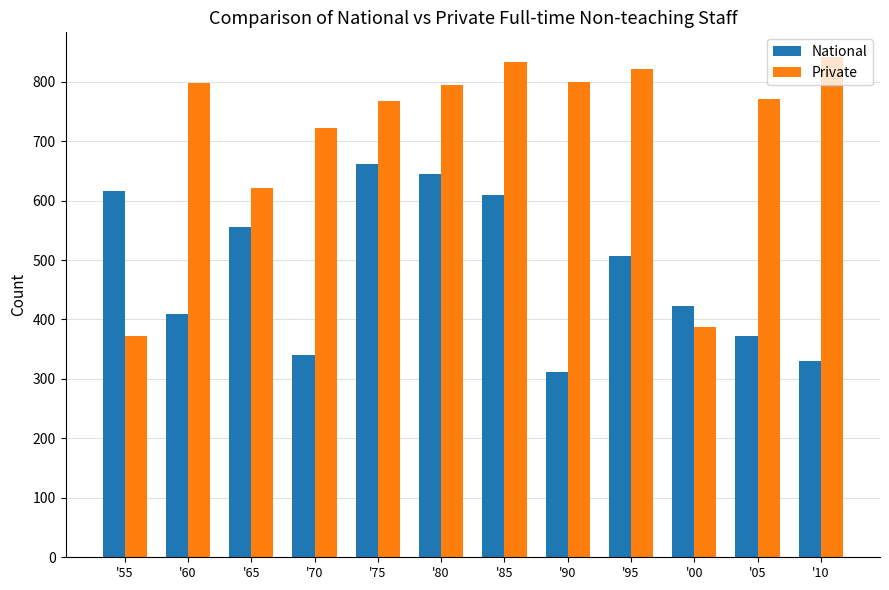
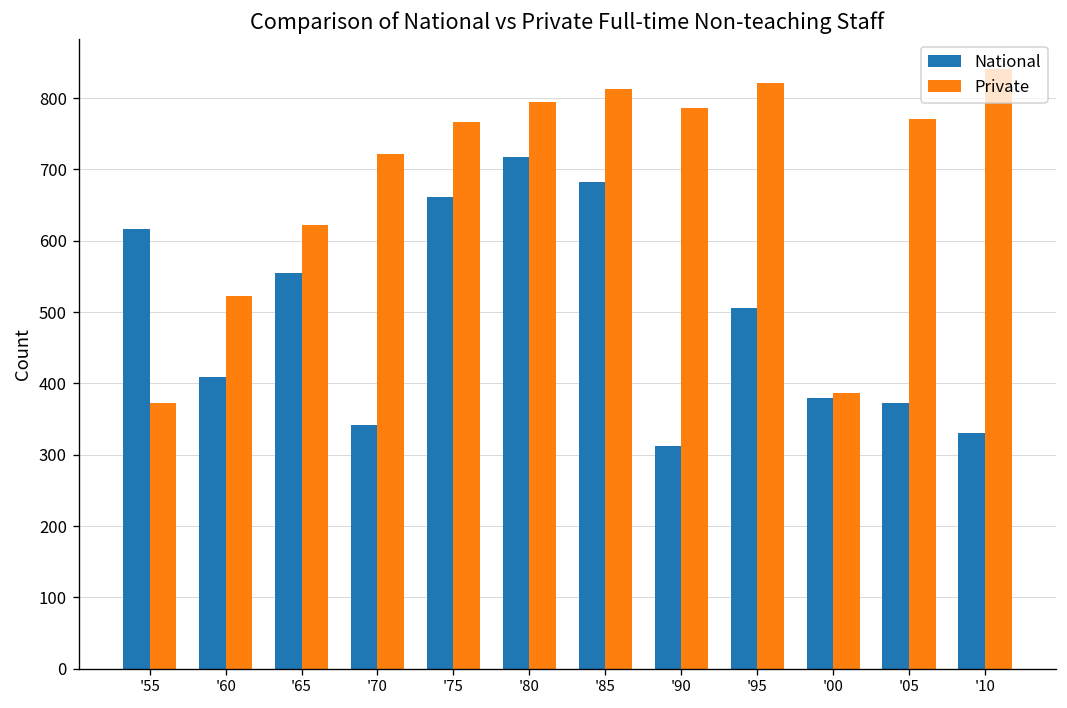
Private, '60: 800 -> 520
National, '80: 650 -> 720
National, '85: 610 -> 680
Private, '85: 830 -> 810
Private, '90: 800 -> 790
National, '00: 420 -> 380
